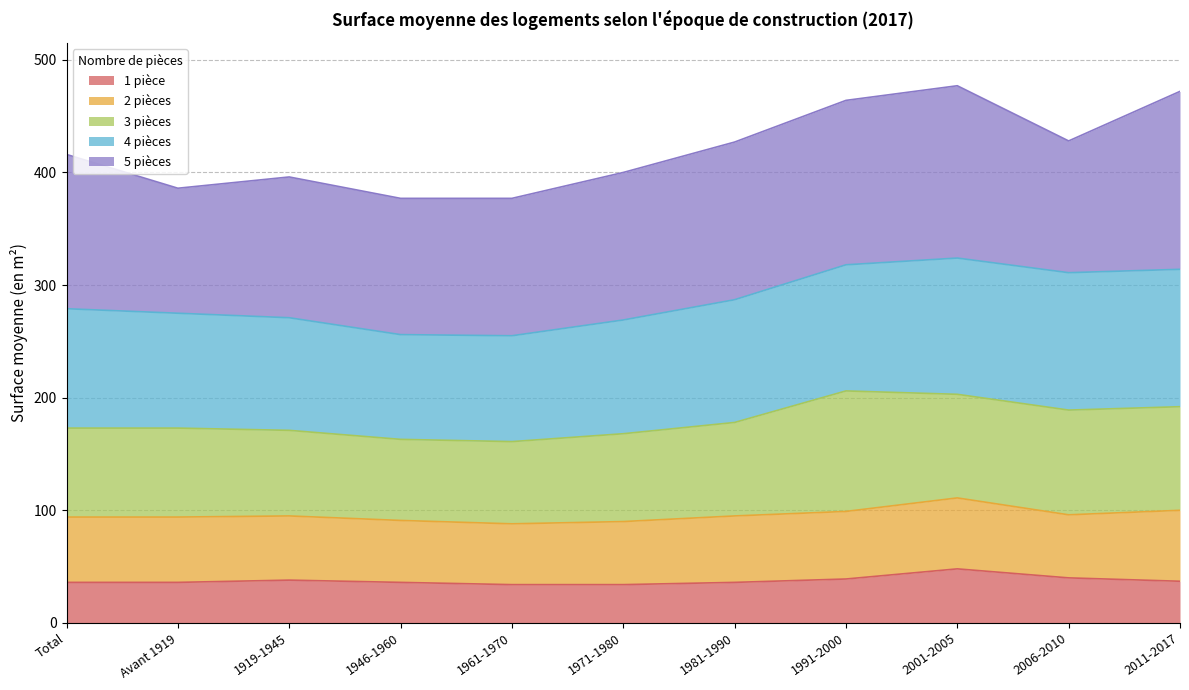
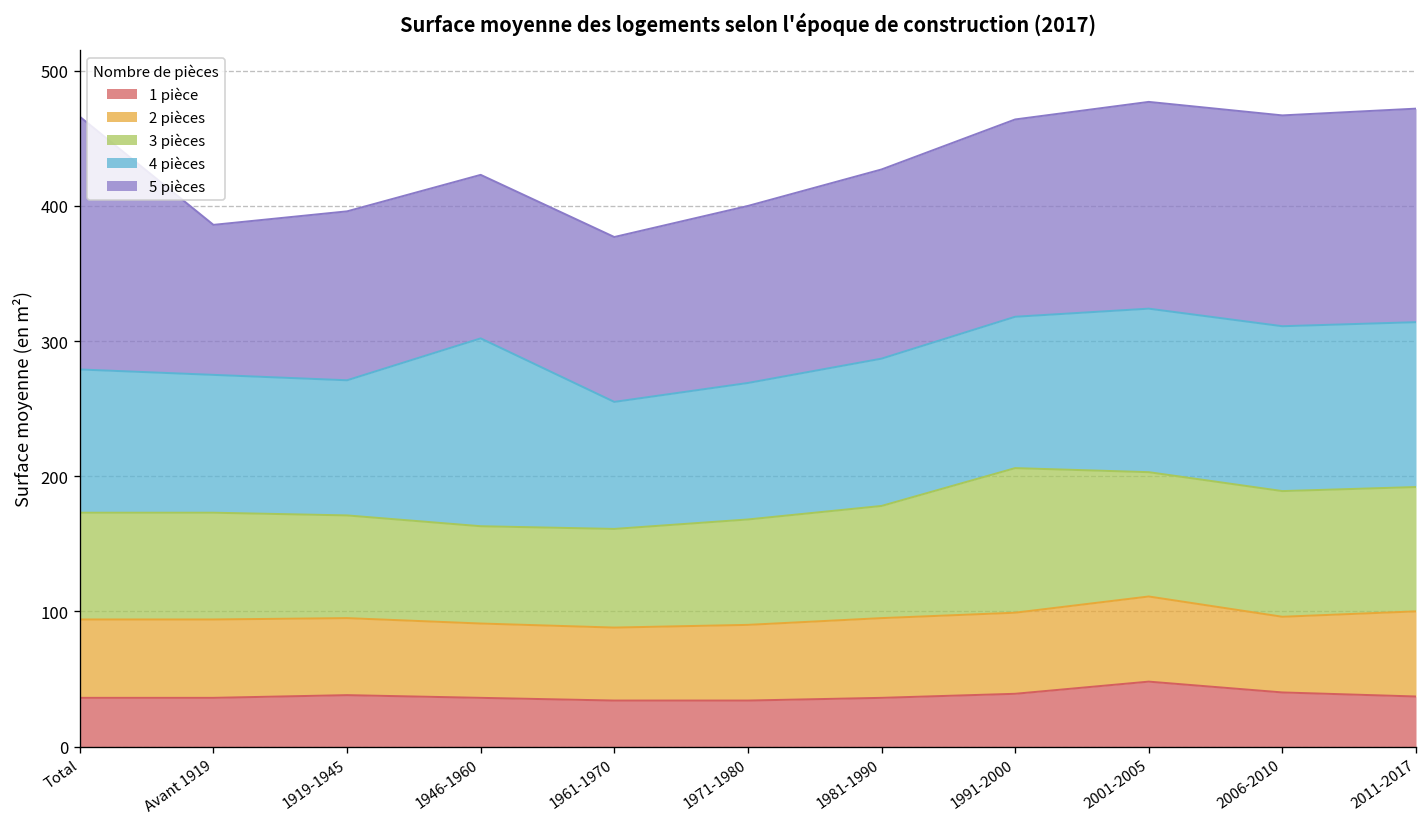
5 pièces, Total: 137 -> 187
4 pièces, 1946-1960: 93 -> 139
5 pièces, 2006-2010: 117 -> 156
